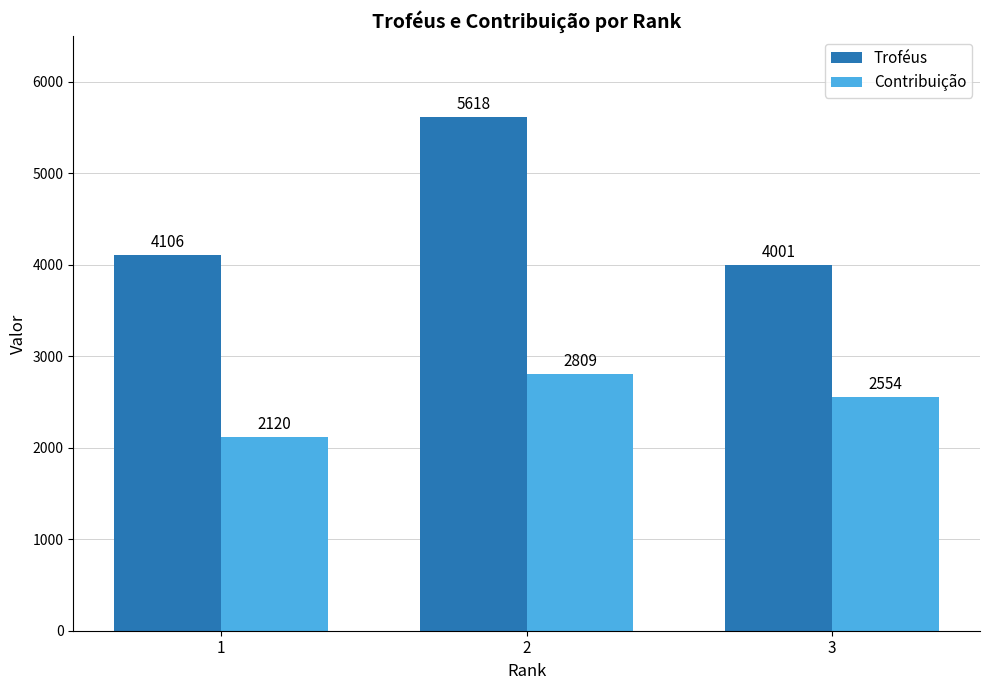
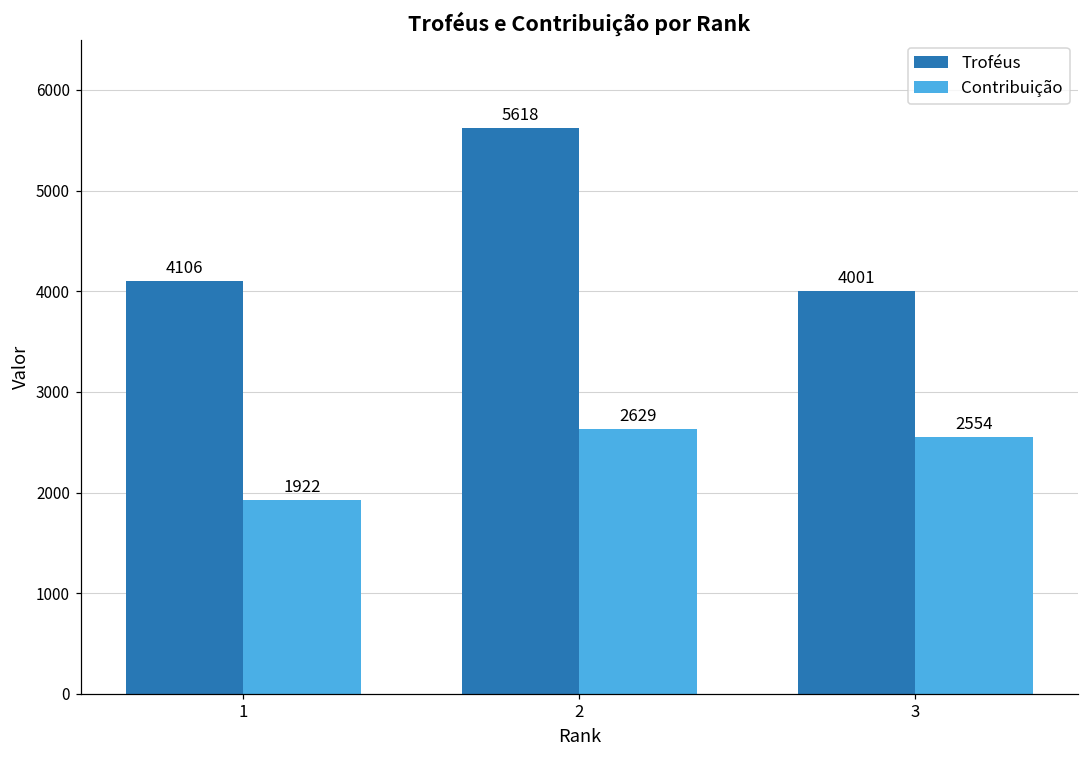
Contribuição, 1: 2120 -> 1922
Contribuição, 2: 2809 -> 2629
